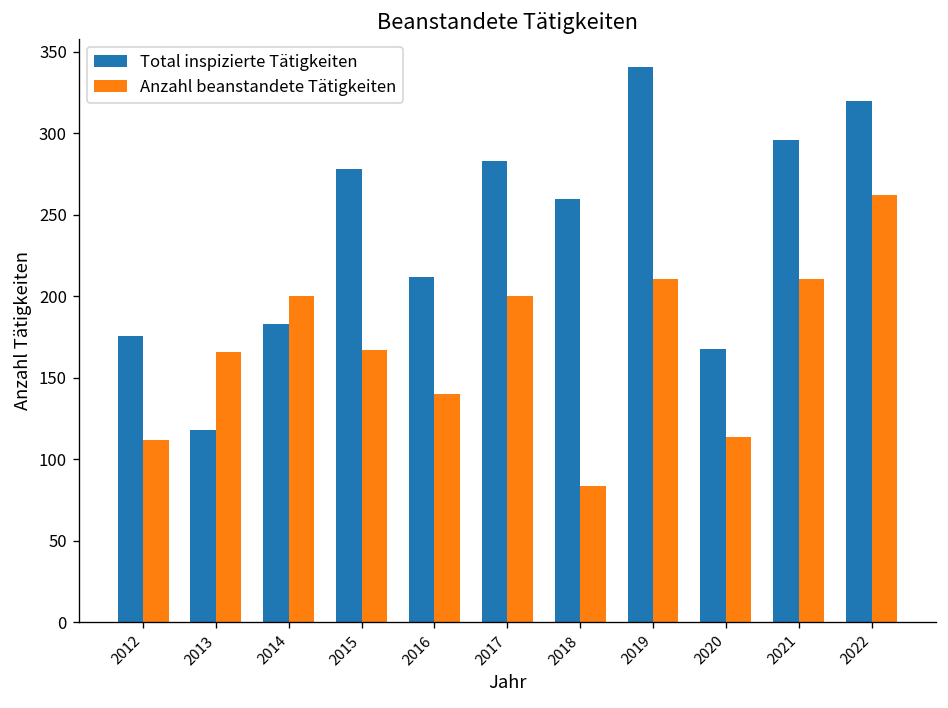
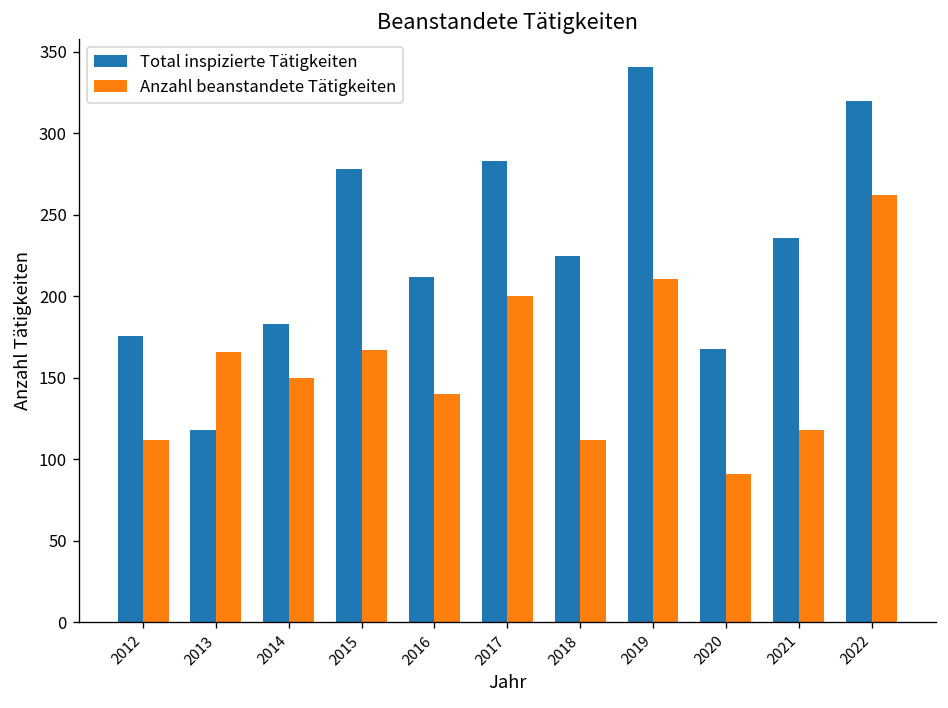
Anzahl beanstandete Tätigkeiten, 2014: 200 -> 150
Total inspizierte Tätigkeiten, 2018: 260 -> 225
Anzahl beanstandete Tätigkeiten, 2018: 84 -> 112
Anzahl beanstandete Tätigkeiten, 2020: 114 -> 91
Total inspizierte Tätigkeiten, 2021: 296 -> 236
Anzahl beanstandete Tätigkeiten, 2021: 211 -> 118
